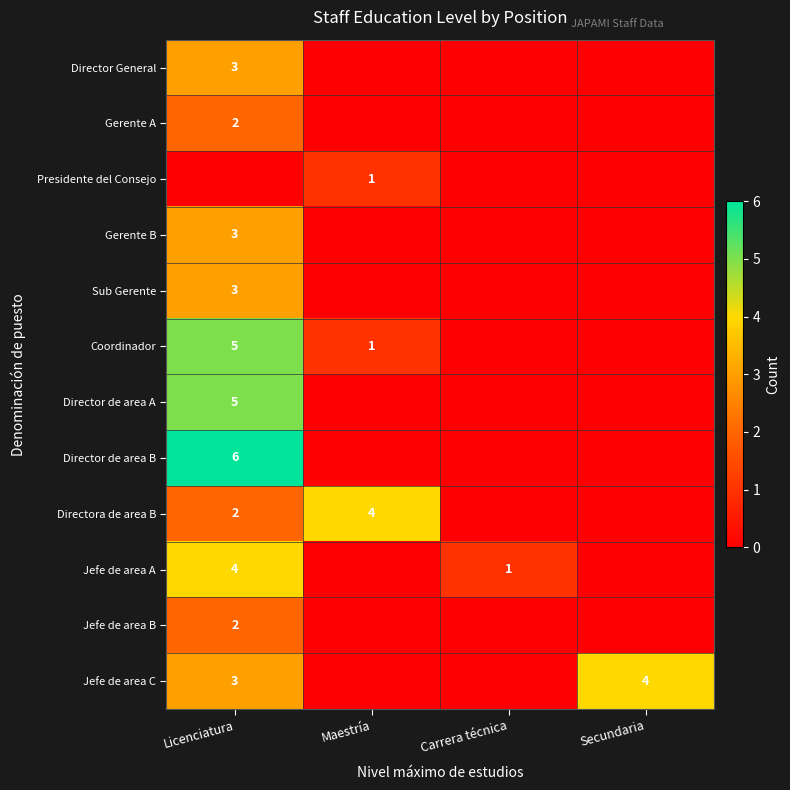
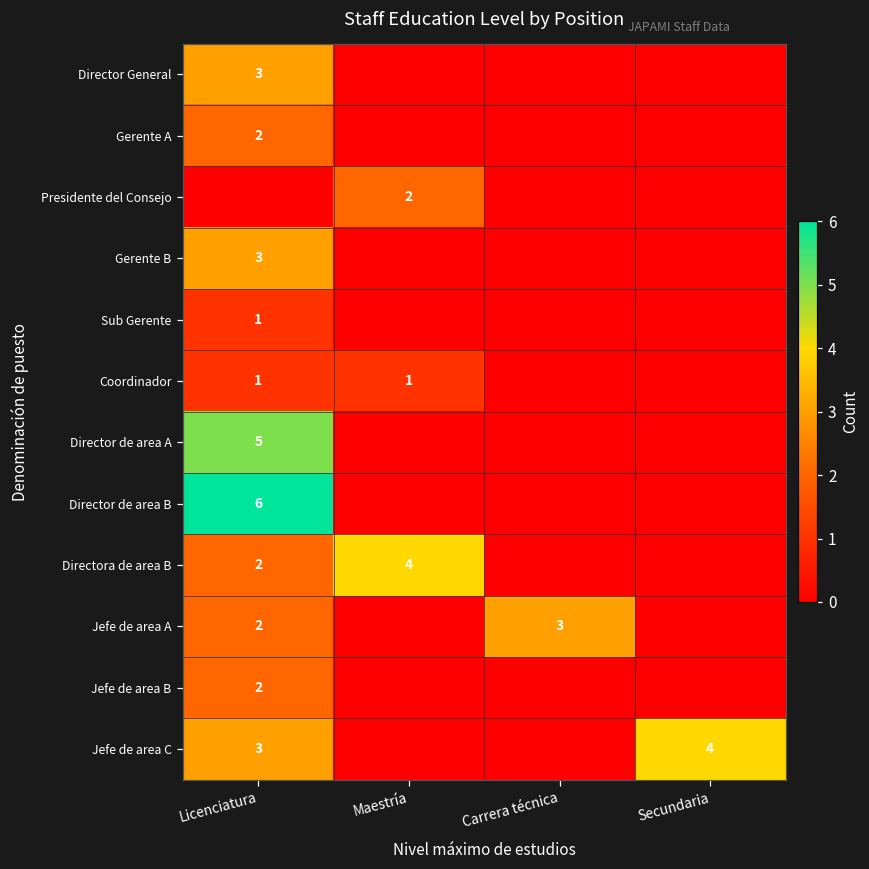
Presidente del Consejo, Maestría: 1 -> 2
Sub Gerente, Licenciatura: 3 -> 1
Coordinador, Licenciatura: 5 -> 1
Jefe de area A, Licenciatura: 4 -> 2
Jefe de area A, Carrera técnica: 1 -> 3
